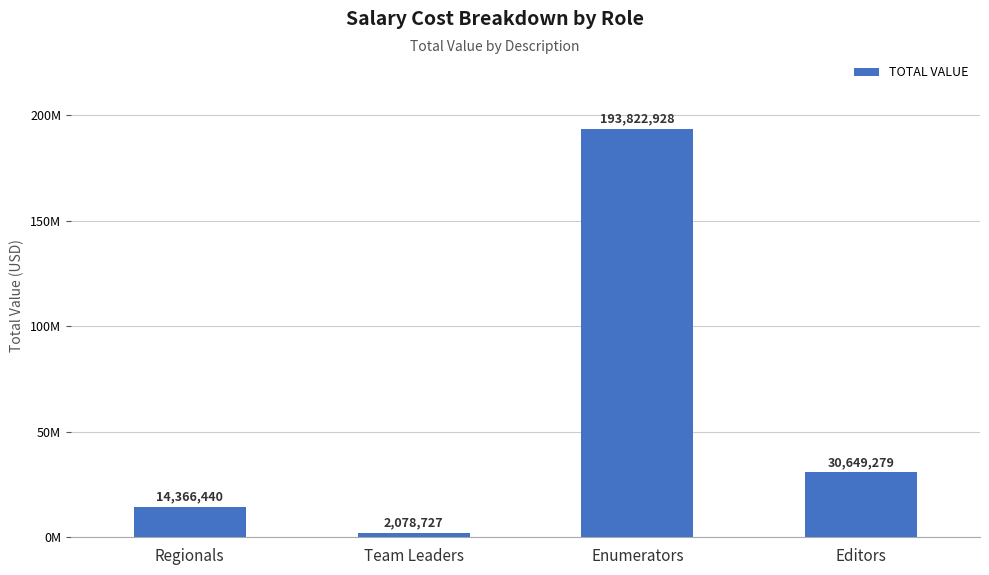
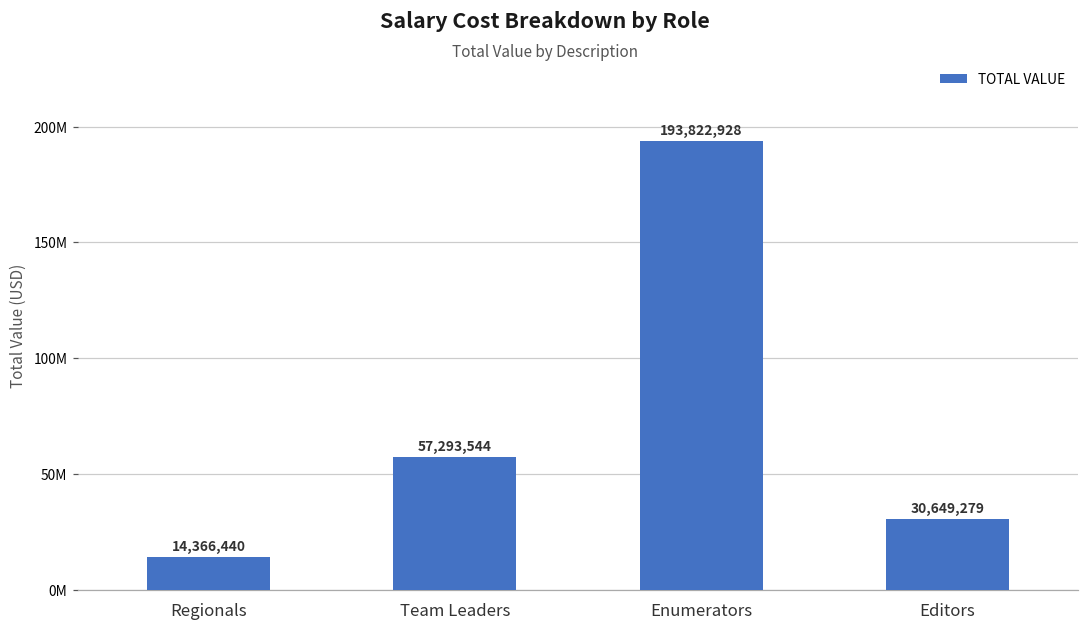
Team Leaders: 2,078,727 -> 57,293,544
